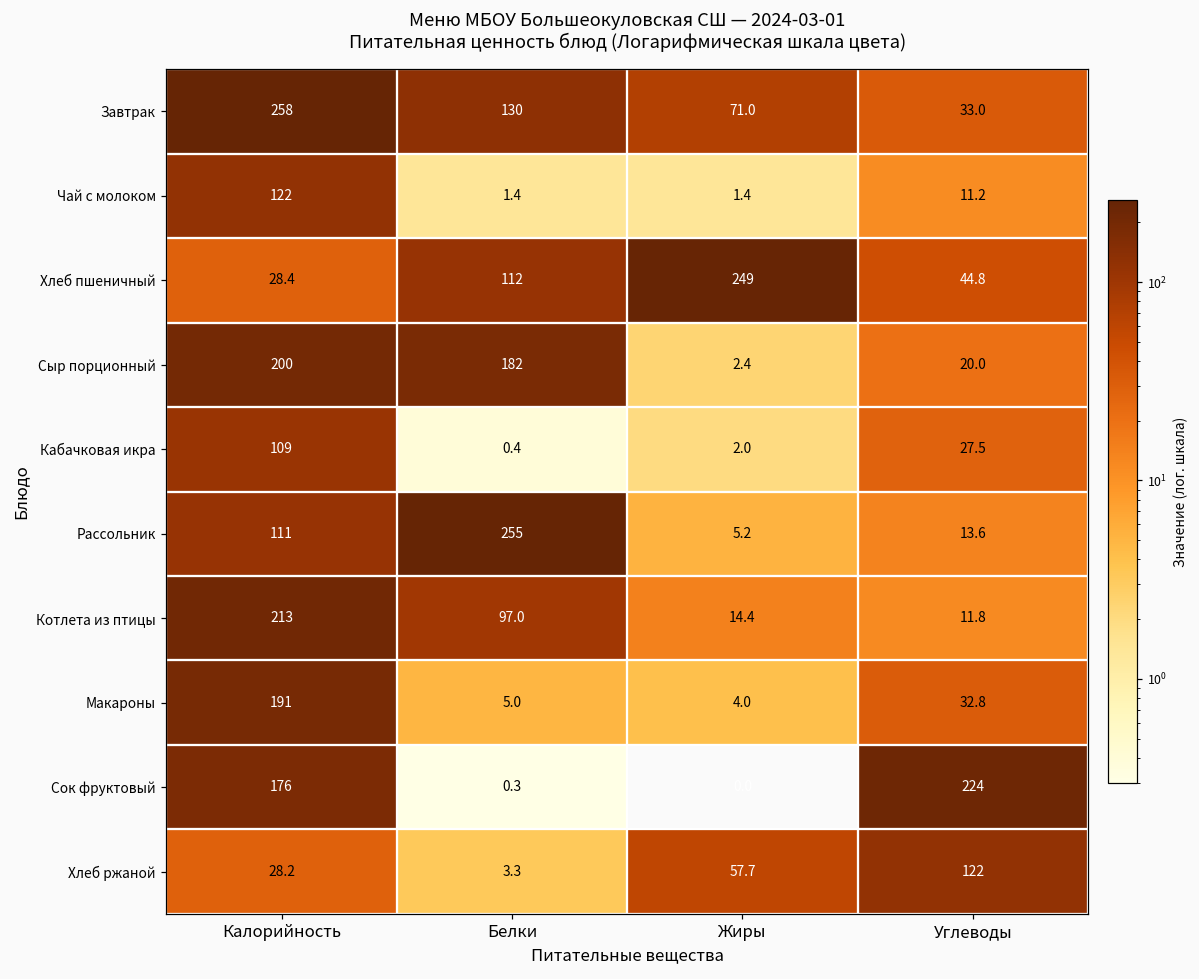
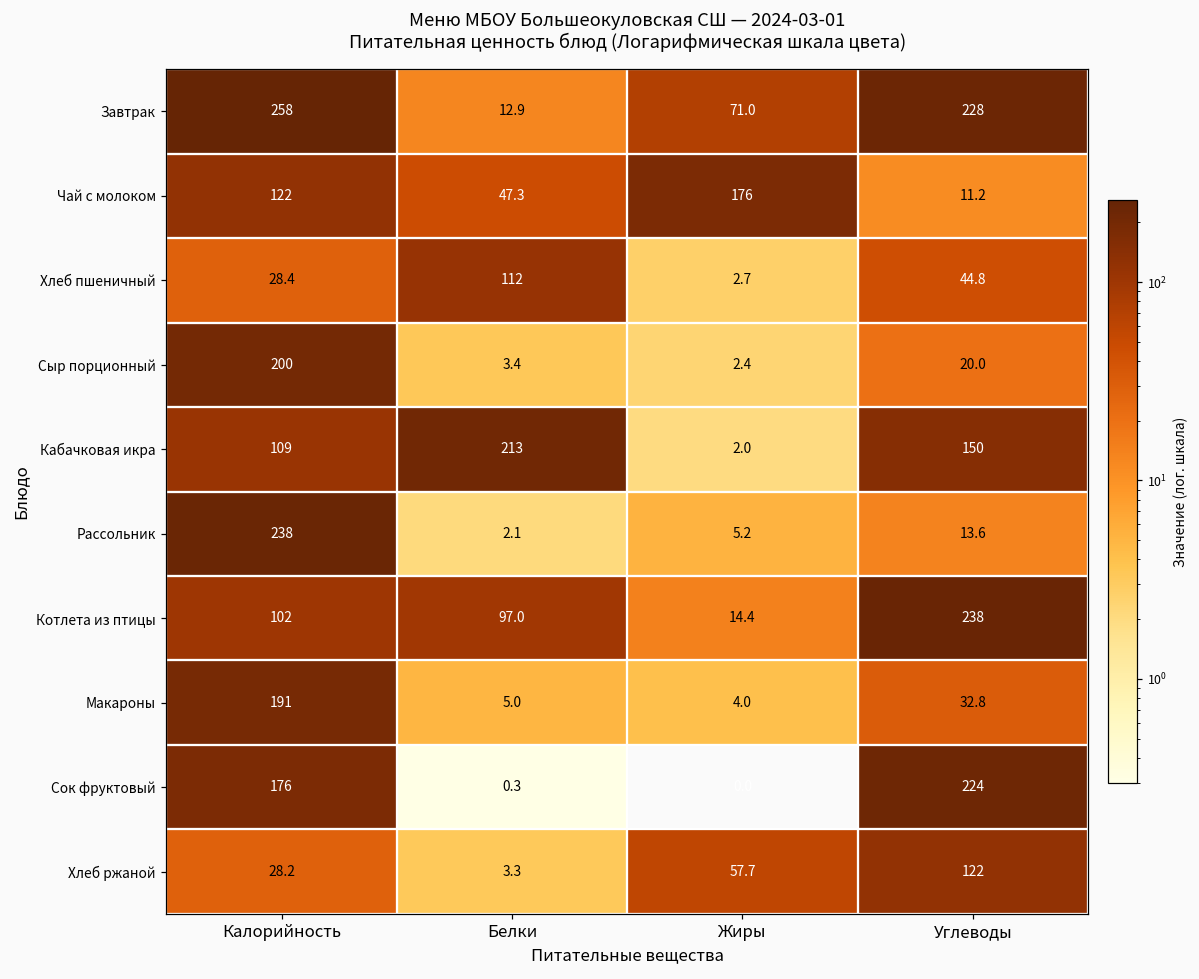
Завтрак, Белки: 130 -> 12.9
Завтрак, Углеводы: 33.0 -> 228
Чай с молоком, Белки: 1.4 -> 47.3
Чай с молоком, Жиры: 1.4 -> 176
Хлеб пшеничный, Жиры: 249 -> 2.7
Сыр порционный, Белки: 182 -> 3.4
Кабачковая икра, Белки: 0.4 -> 213
Кабачковая икра, Углеводы: 27.5 -> 150
Рассольник, Калорийность: 111 -> 238
Рассольник, Белки: 255 -> 2.1
Котлета из птицы, Калорийность: 213 -> 102
Котлета из птицы, Углеводы: 11.8 -> 238
